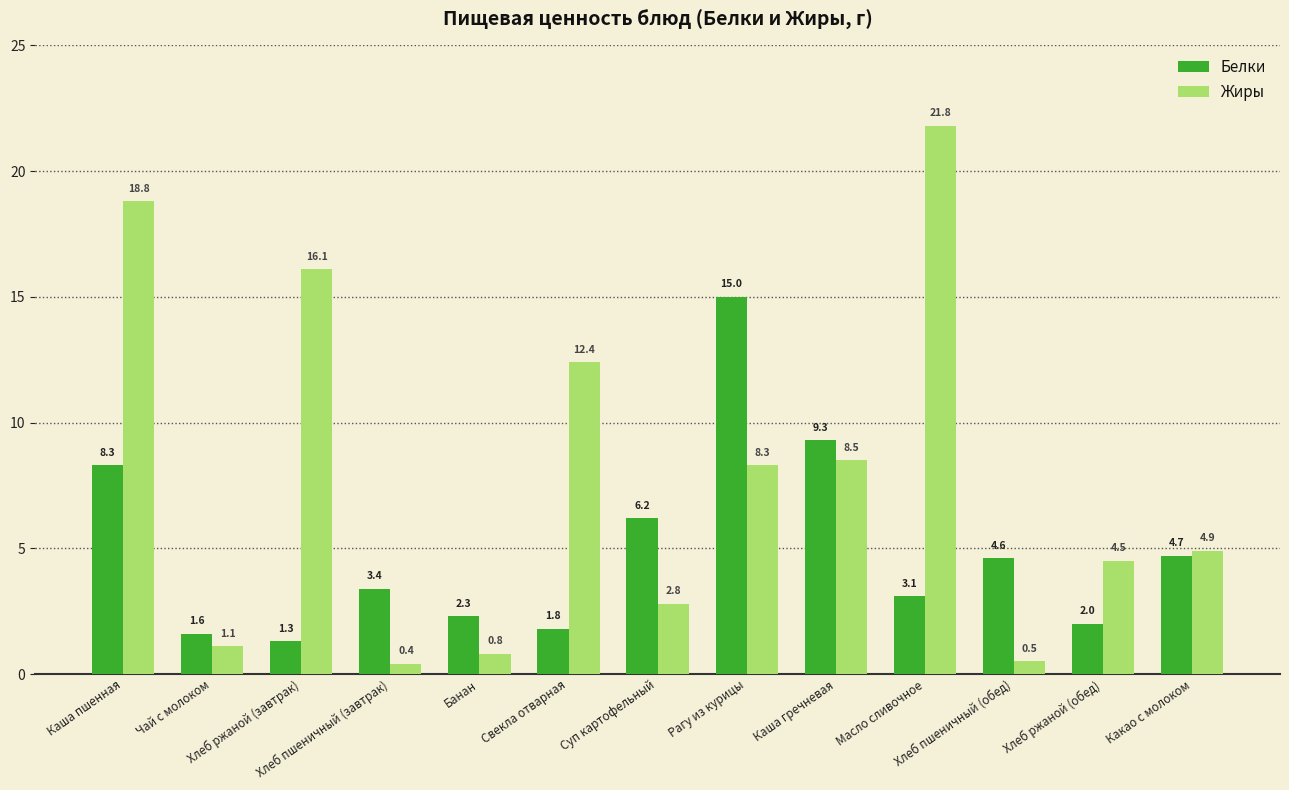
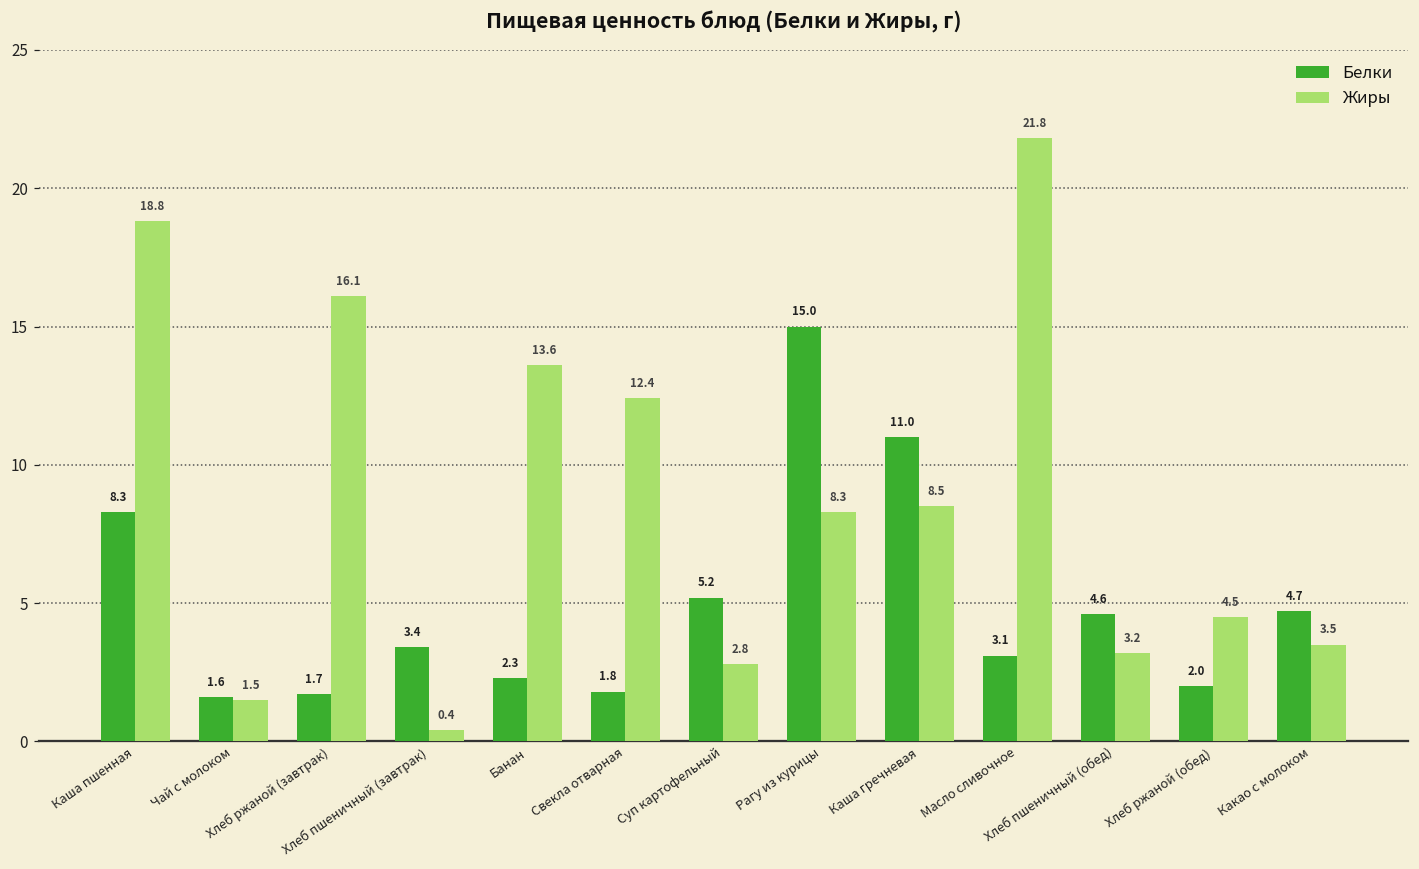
Жиры, Чай с молоком: 1.1 -> 1.5
Белки, Хлеб ржаной (завтрак): 1.3 -> 1.7
Жиры, Банан: 0.8 -> 13.6
Белки, Суп картофельный: 6.2 -> 5.2
Белки, Каша гречневая: 9.3 -> 11.0
Жиры, Хлеб пшеничный (обед): 0.5 -> 3.2
Жиры, Какао с молоком: 4.9 -> 3.5
